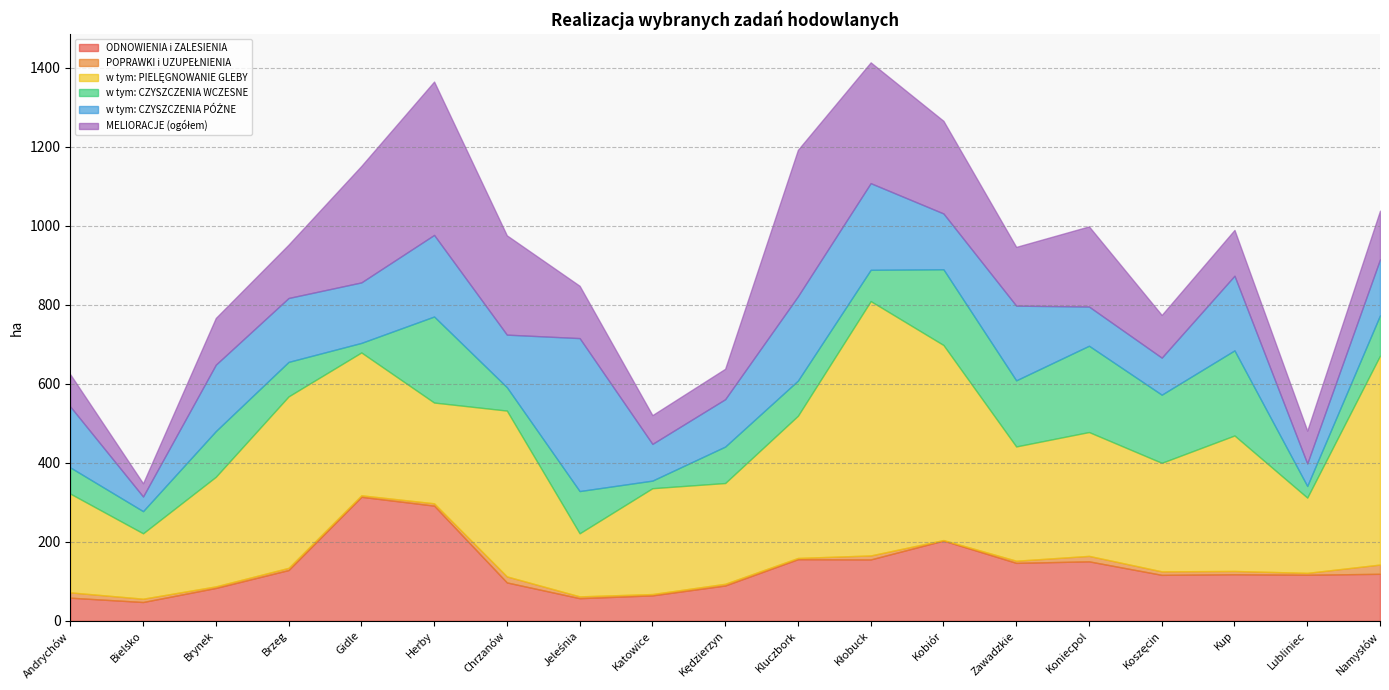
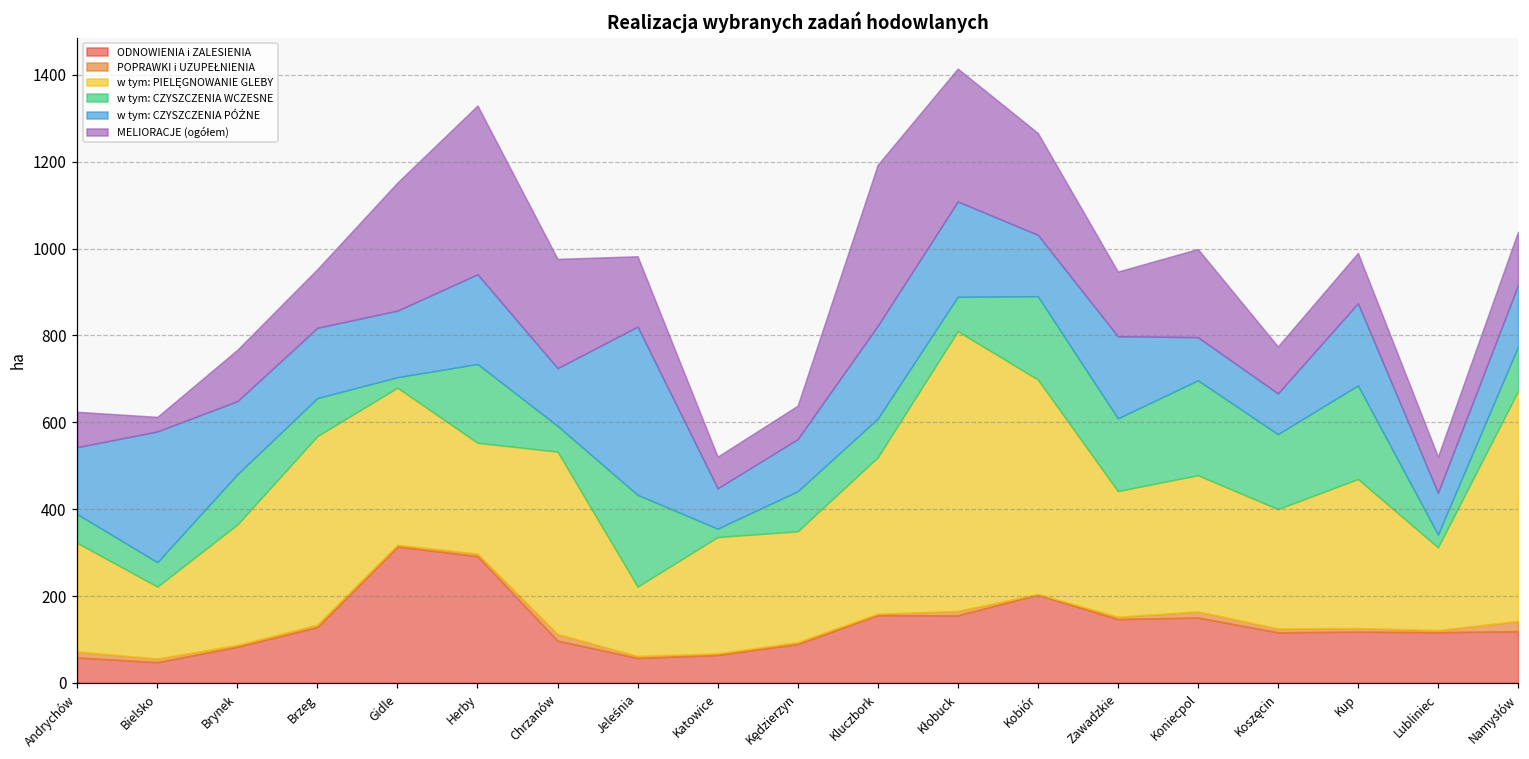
w tym: CZYSZCZENIA PÓŹNE, Bielsko: 40 -> 300
w tym: CZYSZCZENIA WCZESNE, Herby: 220 -> 180
w tym: CZYSZCZENIA WCZESNE, Jeleśnia: 110 -> 210
MELIORACJE (ogółem), Jeleśnia: 130 -> 160
w tym: CZYSZCZENIA PÓŹNE, Lubliniec: 60 -> 100
